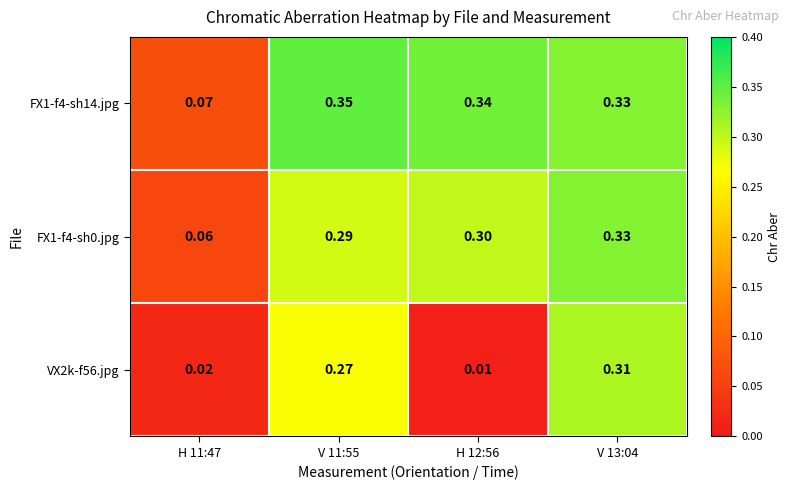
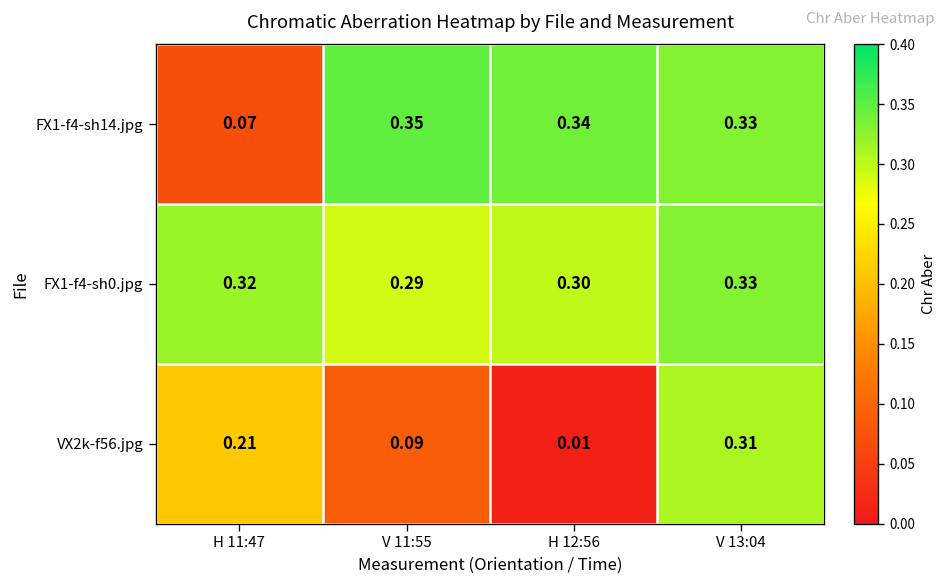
FX1-f4-sh0.jpg, H 11:47: 0.06 -> 0.32
VX2k-f56.jpg, H 11:47: 0.02 -> 0.21
VX2k-f56.jpg, V 11:55: 0.27 -> 0.09
